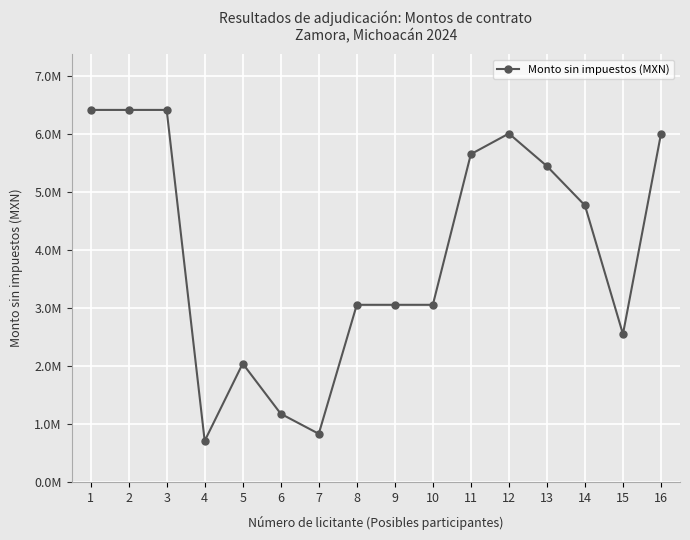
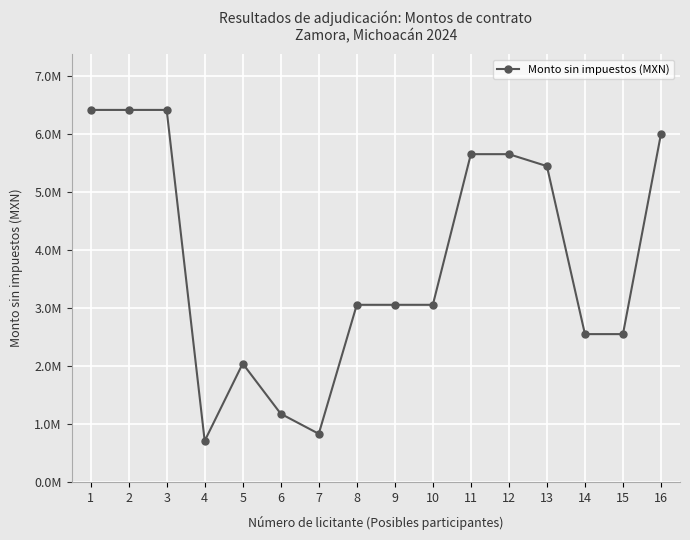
12: 6000000 -> 5700000
14: 4800000 -> 2600000
